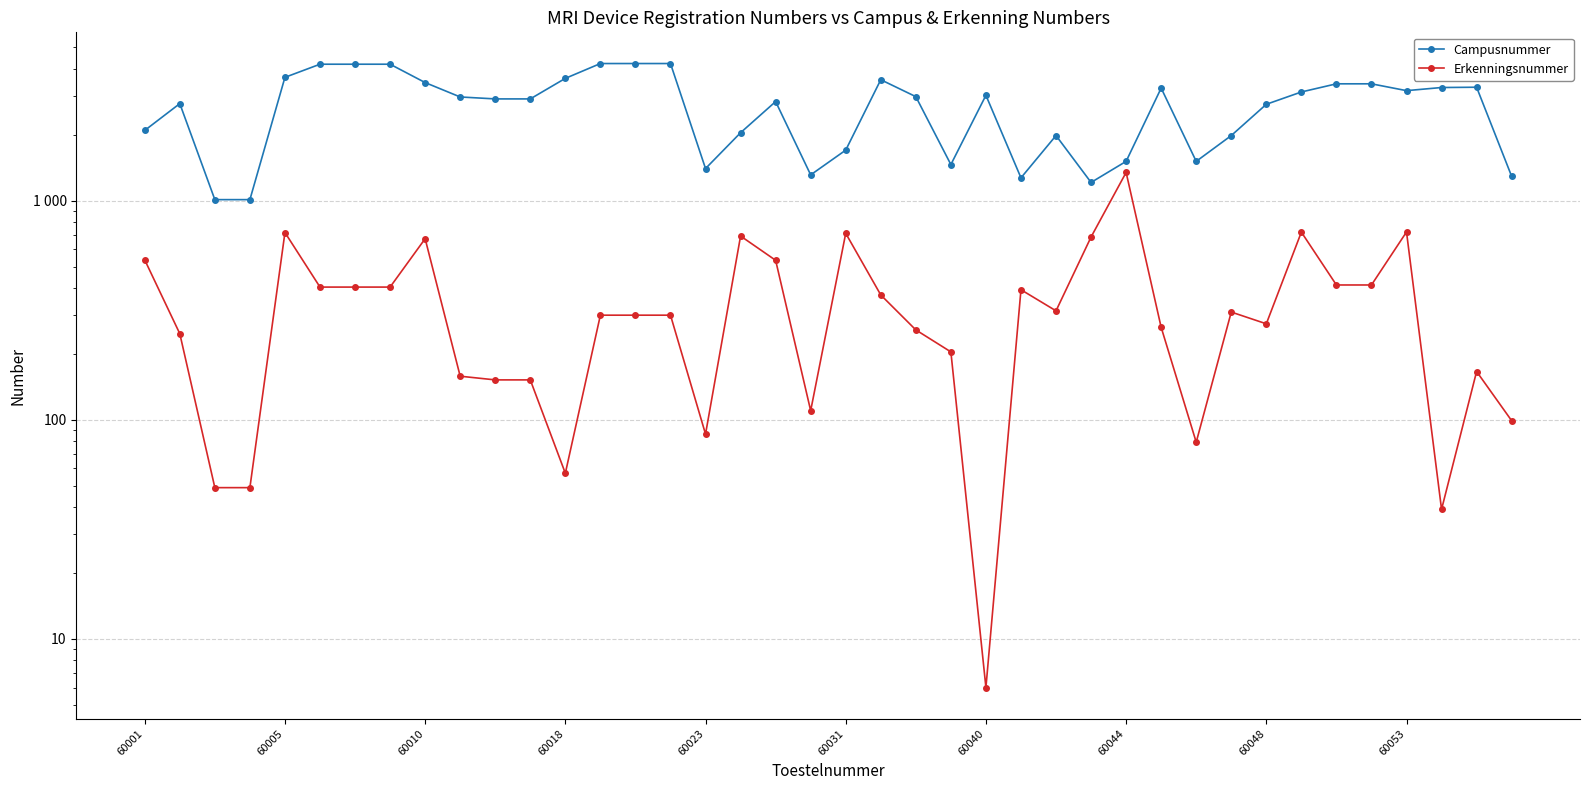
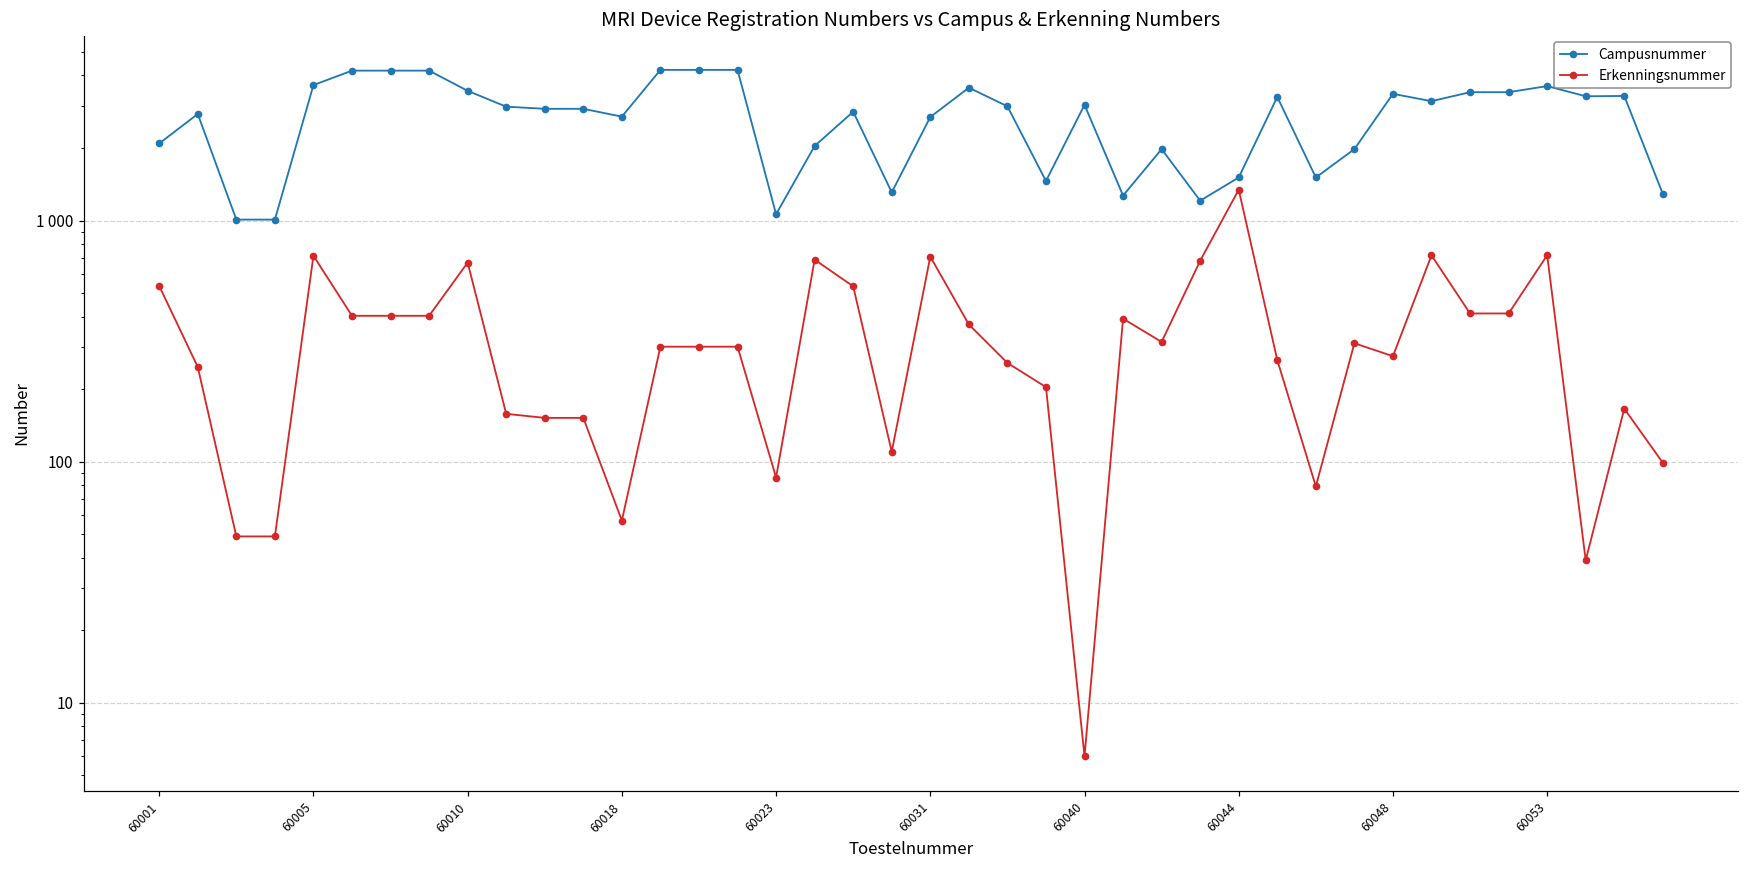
Campusnummer, 60018: 3600 -> 2700
Campusnummer, 60023: 1400 -> 1100
Campusnummer, 60031: 1700 -> 2700
Campusnummer, 60048: 2800 -> 3400
Campusnummer, 60053: 3200 -> 3600
